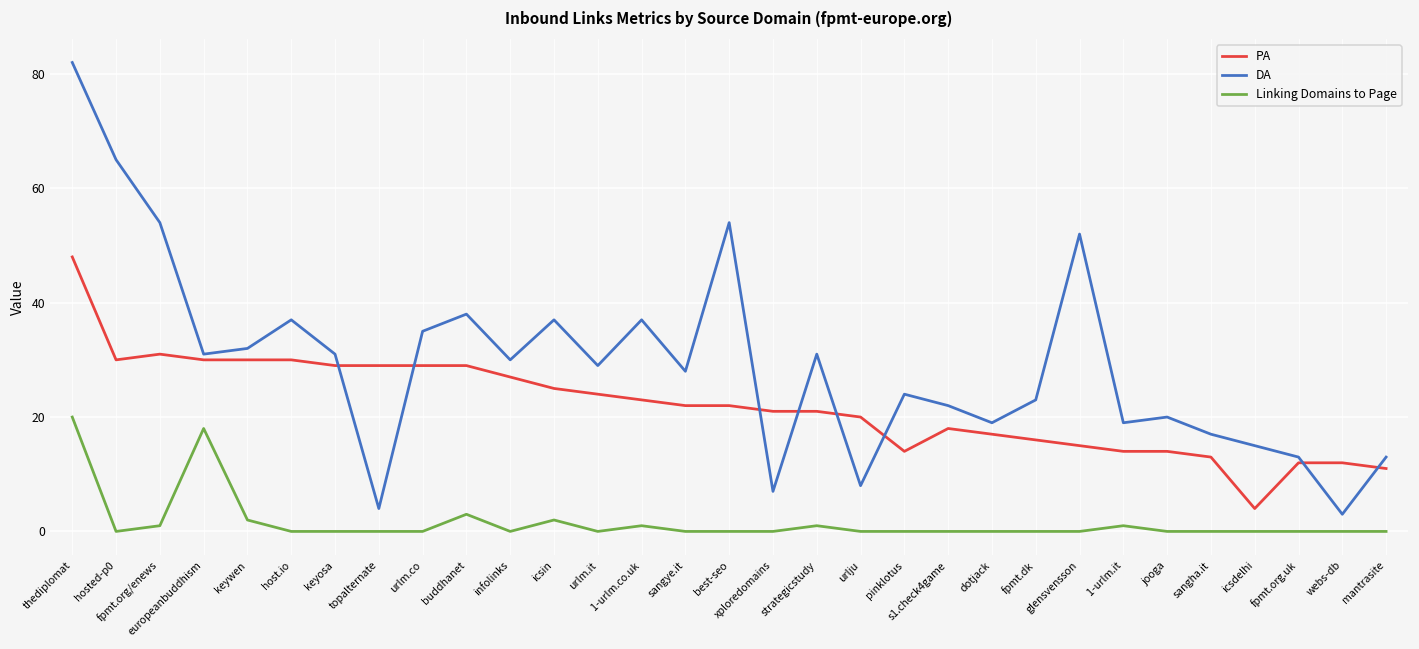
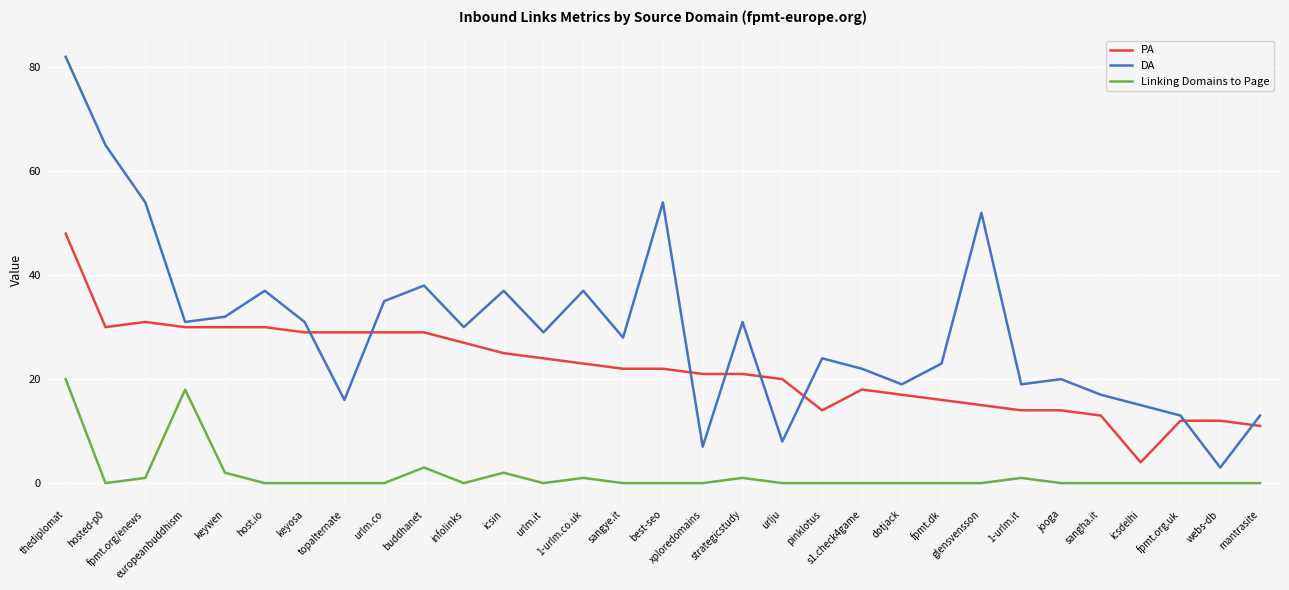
DA, topalternate: 4 -> 16
